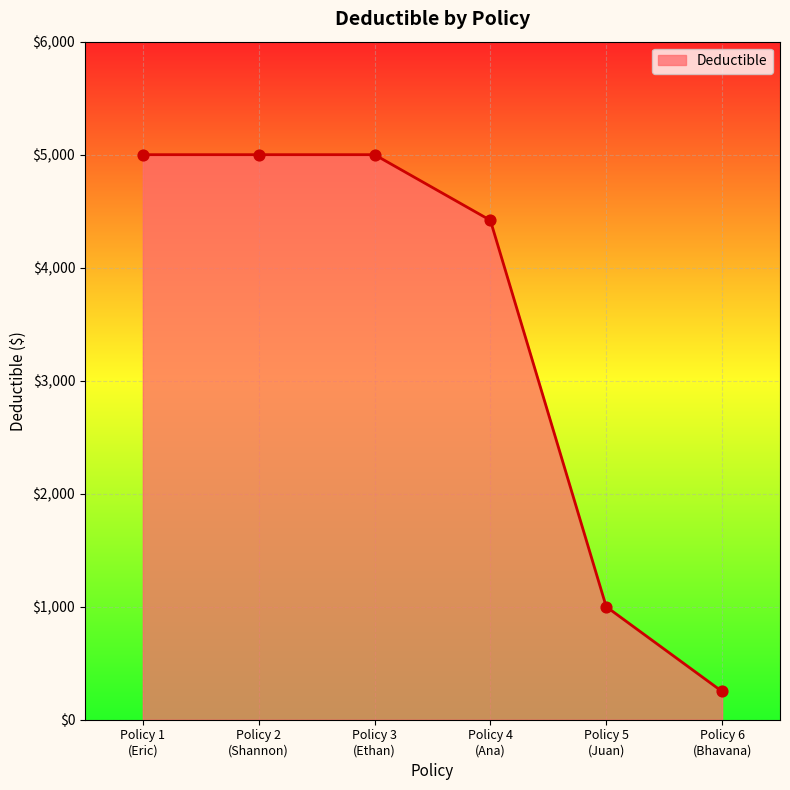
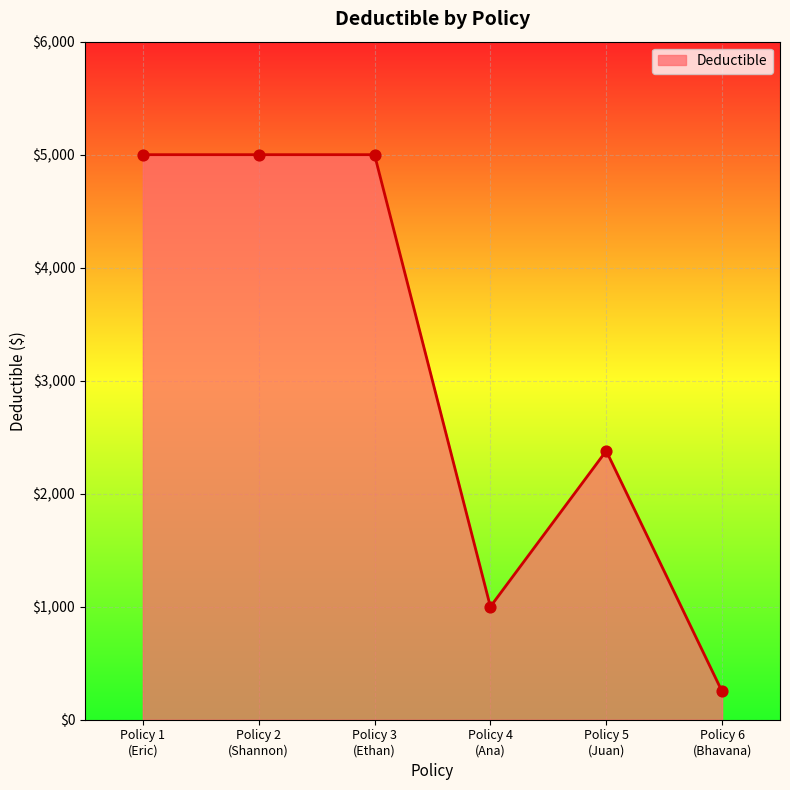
Policy 4 (Ana): $4,420 -> $1,000
Policy 5 (Juan): $1,000 -> $2,380
